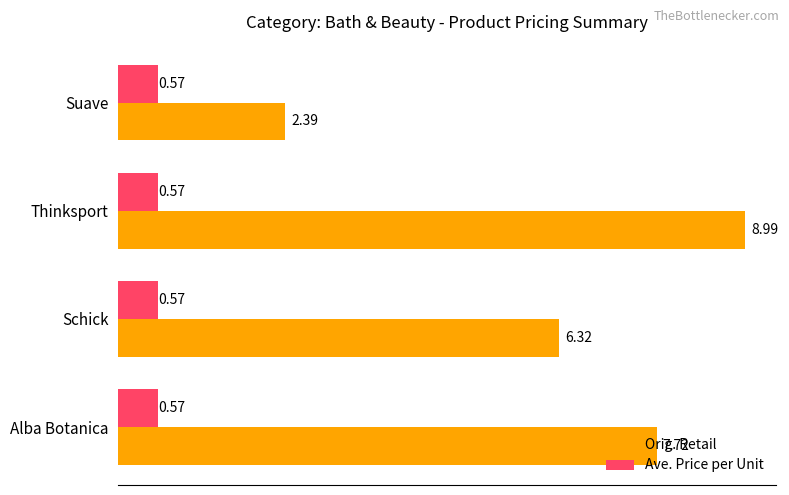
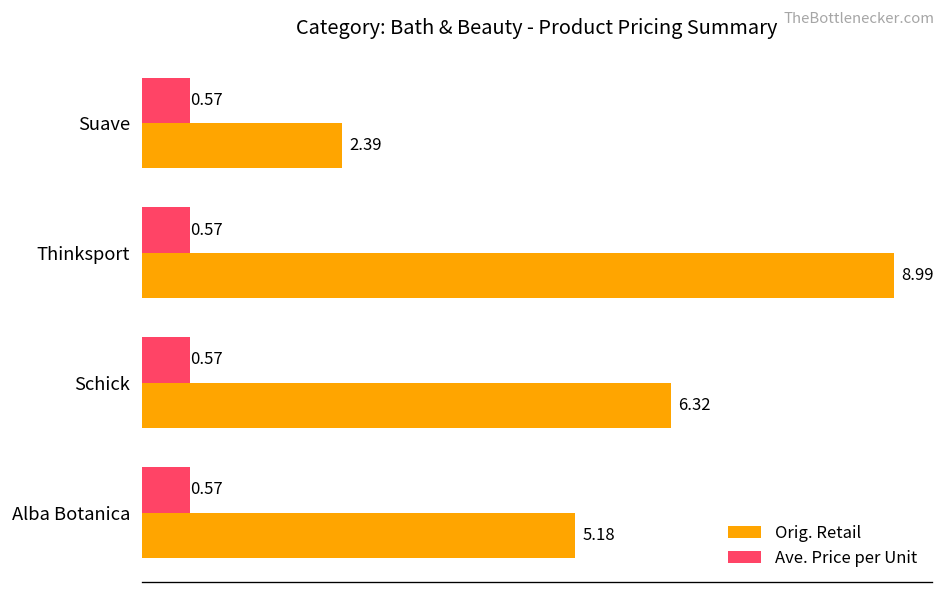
Orig. Retail, Alba Botanica: 7.72 -> 5.18
